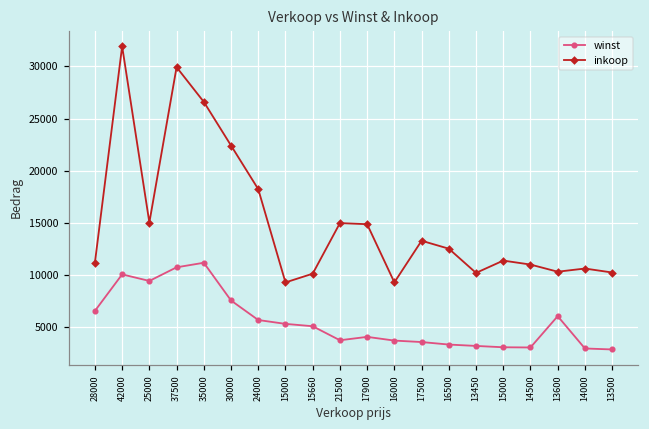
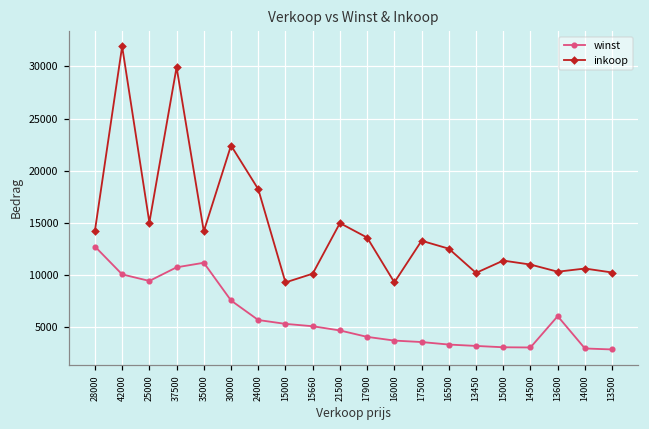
winst, 28000: 7000 -> 13000
inkoop, 28000: 11000 -> 14000
inkoop, 35000: 27000 -> 14000
winst, 21500: 4000 -> 5000
inkoop, 17900: 15000 -> 14000
